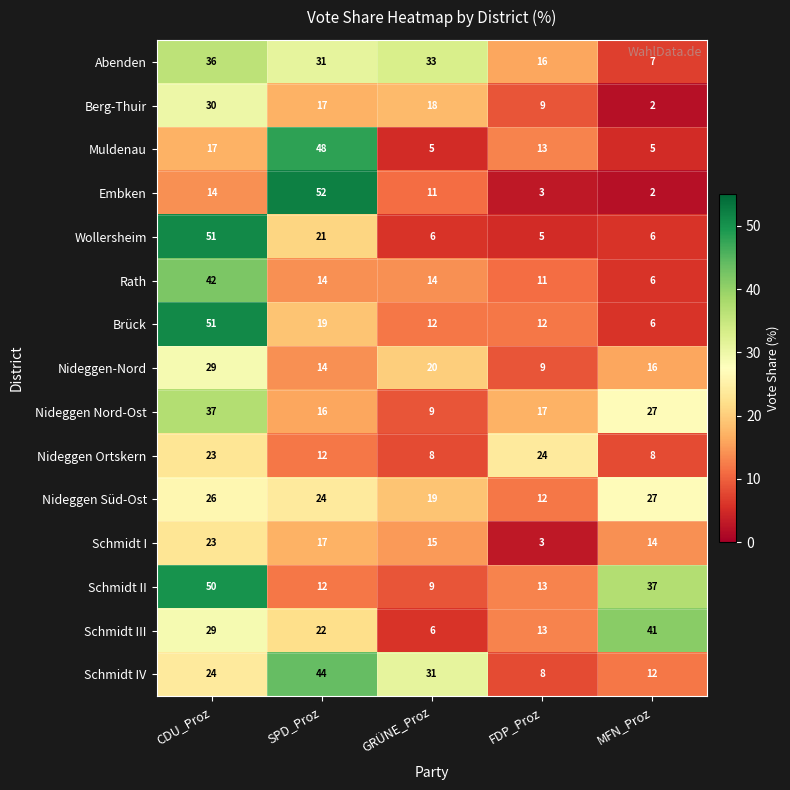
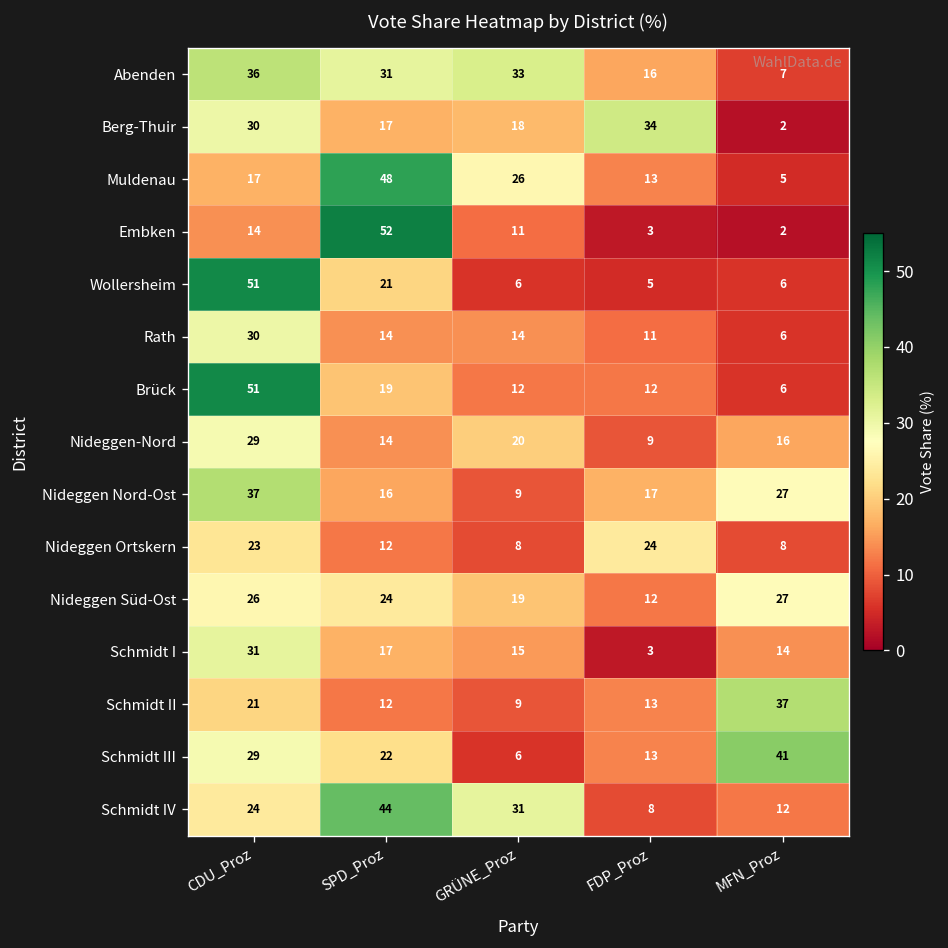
Berg-Thuir, FDP_Proz: 9 -> 34
Muldenau, GRÜNE_Proz: 5 -> 26
Rath, CDU_Proz: 42 -> 30
Schmidt I, CDU_Proz: 23 -> 31
Schmidt II, CDU_Proz: 50 -> 21
